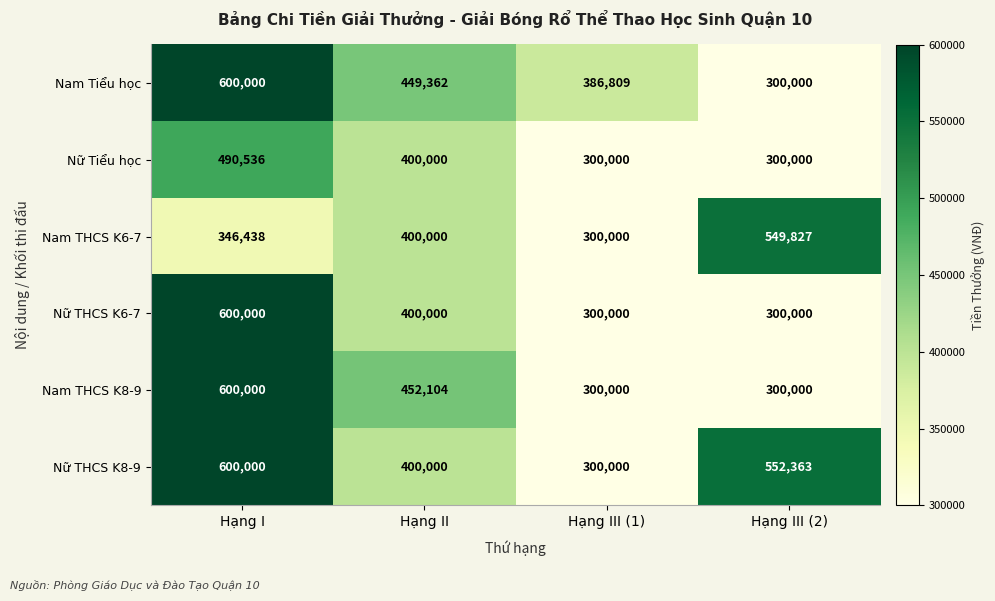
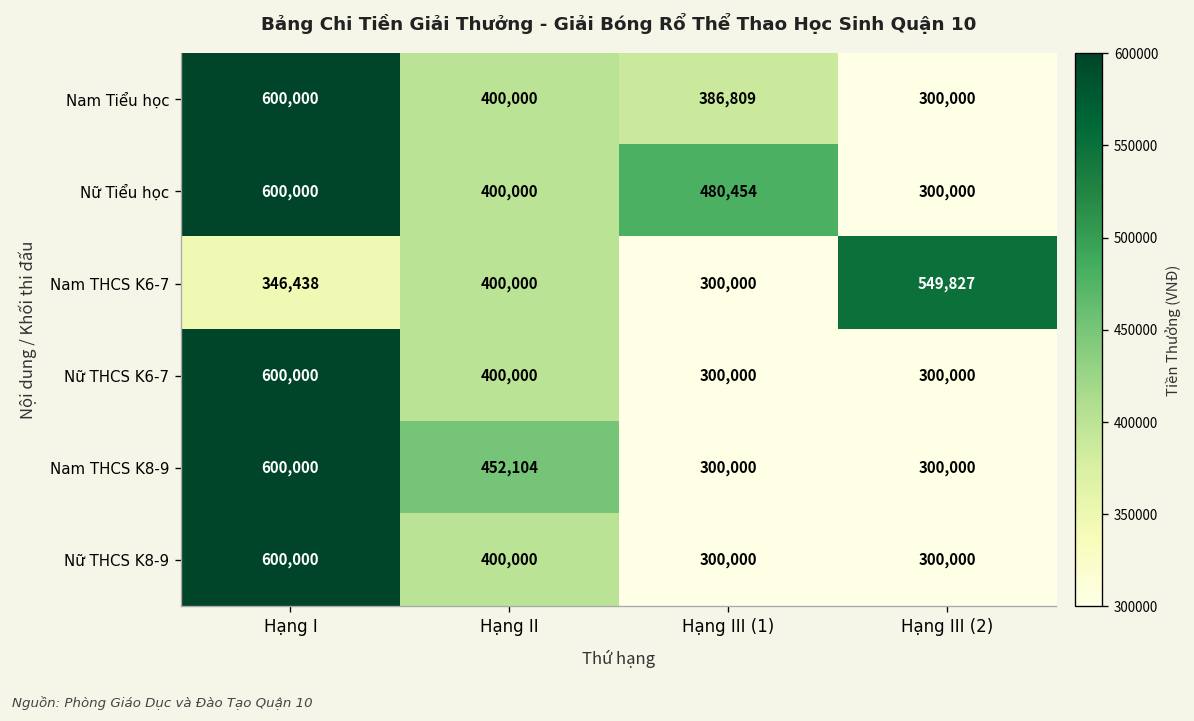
Nam Tiểu học, Hạng II: 449,362 -> 400,000
Nữ Tiểu học, Hạng I: 490,536 -> 600,000
Nữ Tiểu học, Hạng III (1): 300,000 -> 480,454
Nữ THCS K8-9, Hạng III (2): 552,363 -> 300,000
